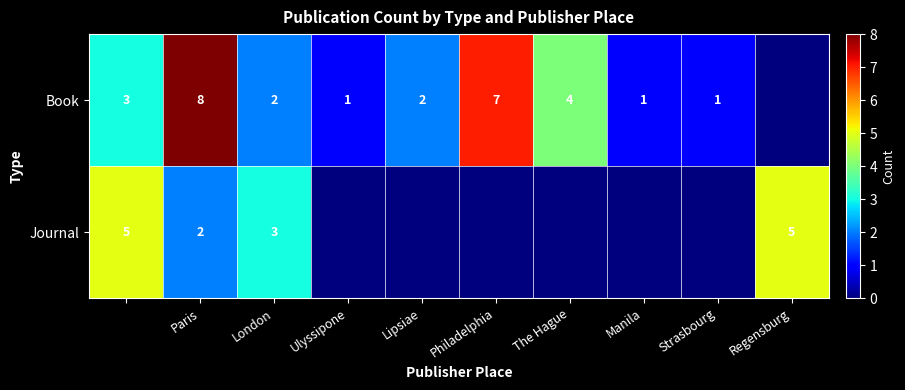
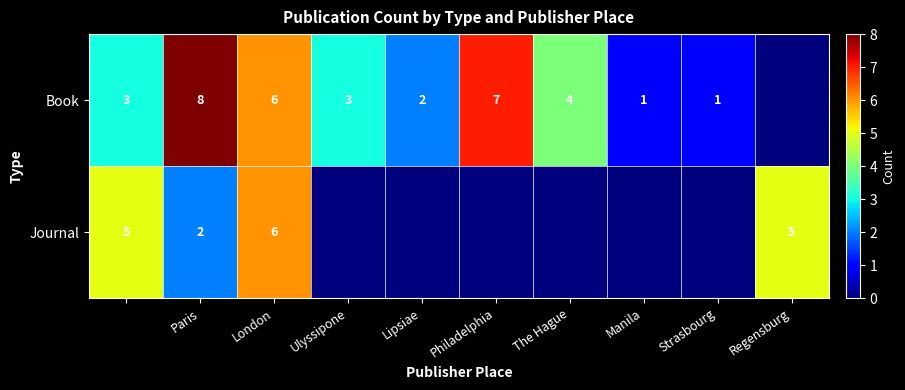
Book, London: 2 -> 6
Book, Ulyssipone: 1 -> 3
Journal, London: 3 -> 6
